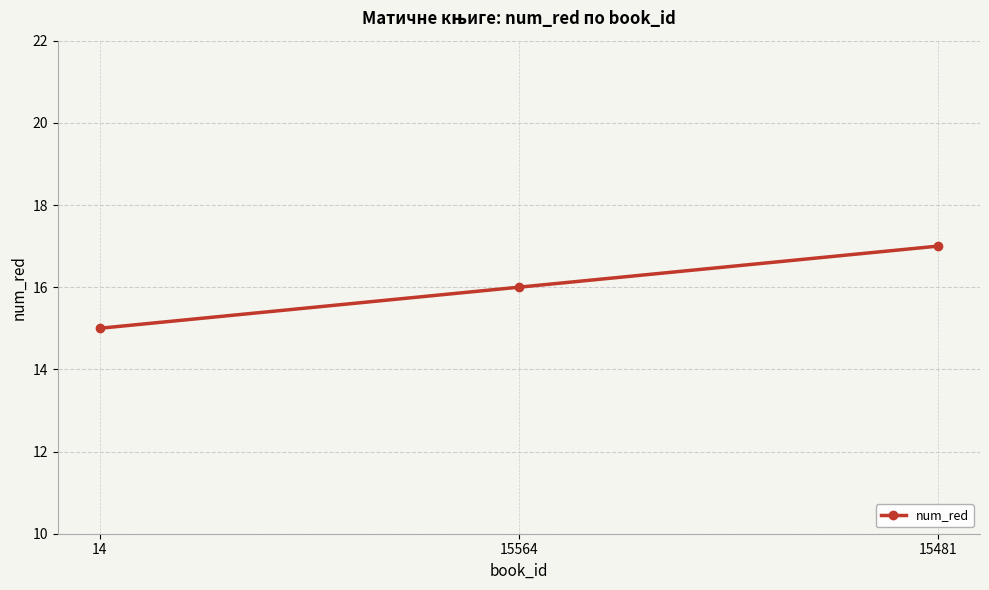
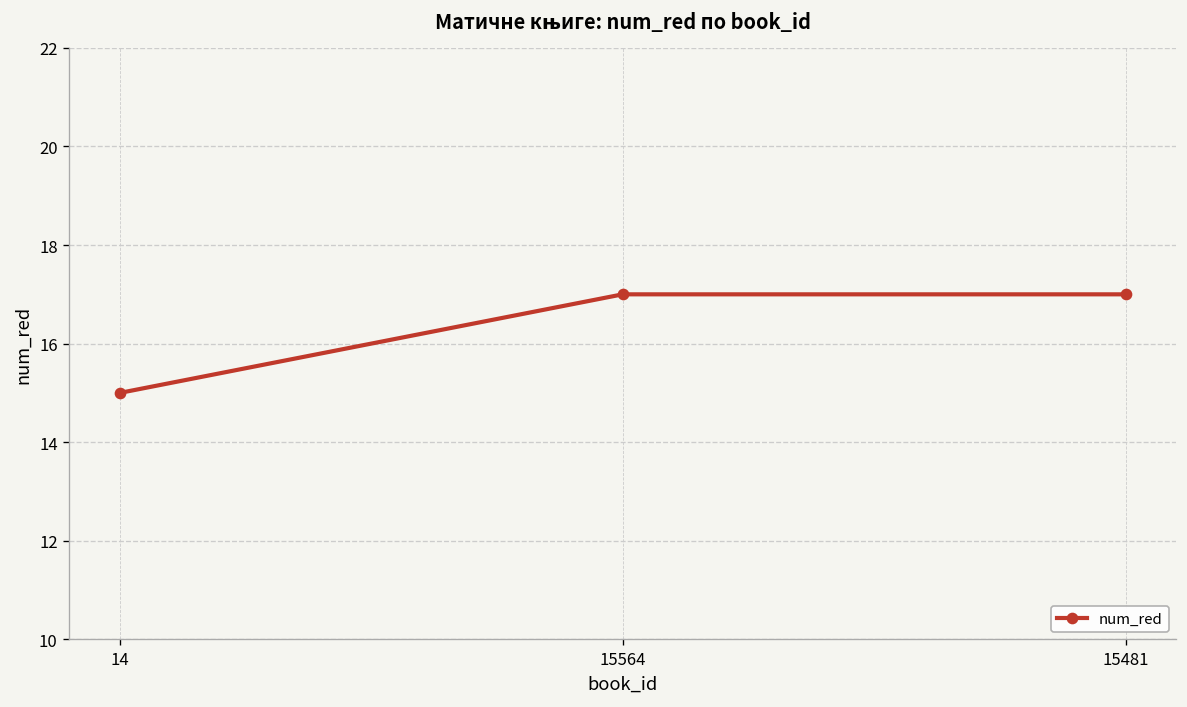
15564: 16 -> 17
